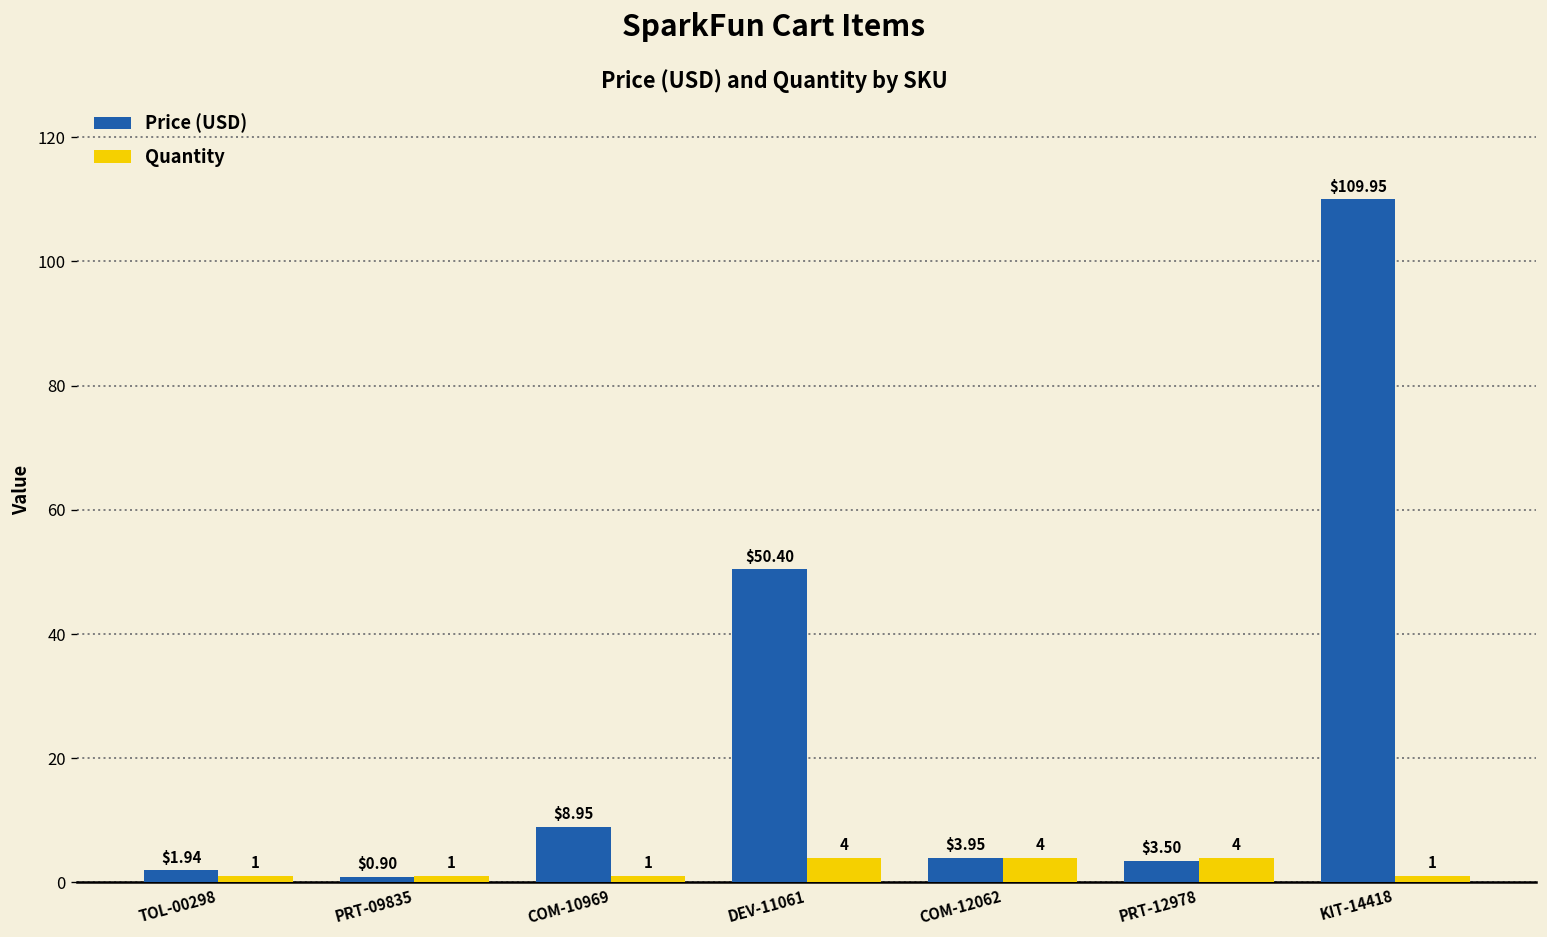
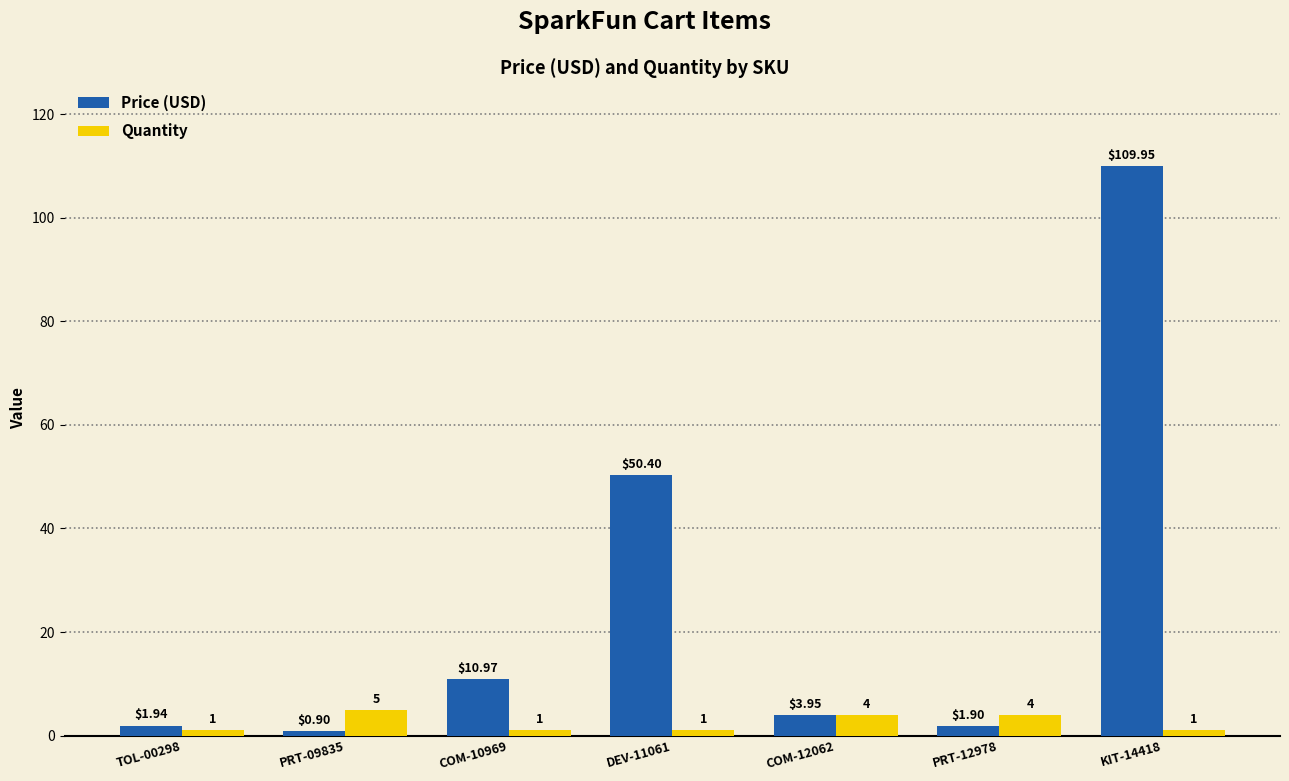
Quantity, PRT-09835: 1 -> 5
Price (USD), COM-10969: $8.95 -> $10.97
Quantity, DEV-11061: 4 -> 1
Price (USD), PRT-12978: $3.50 -> $1.90
